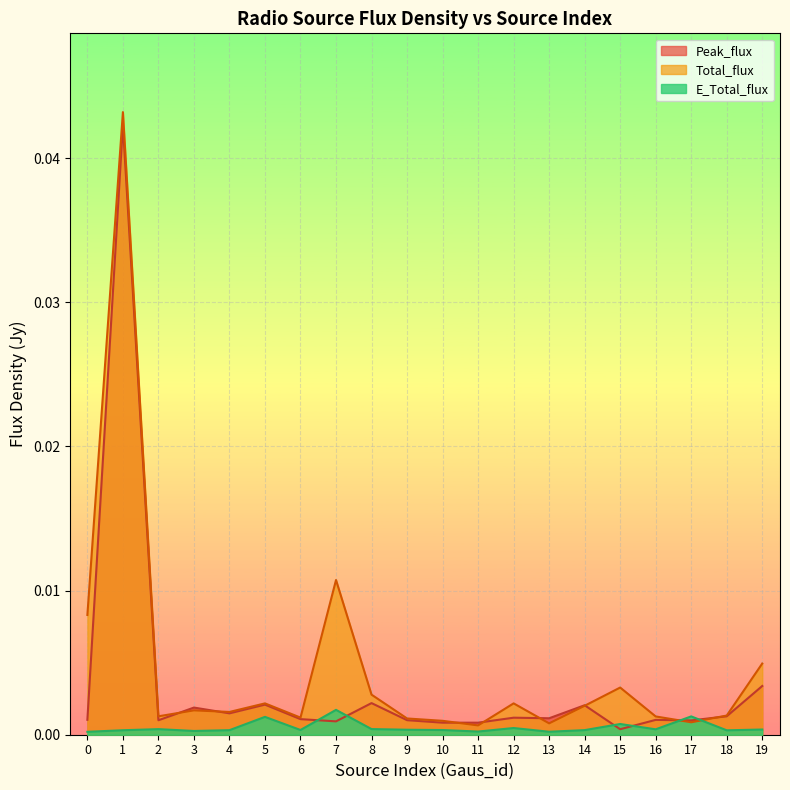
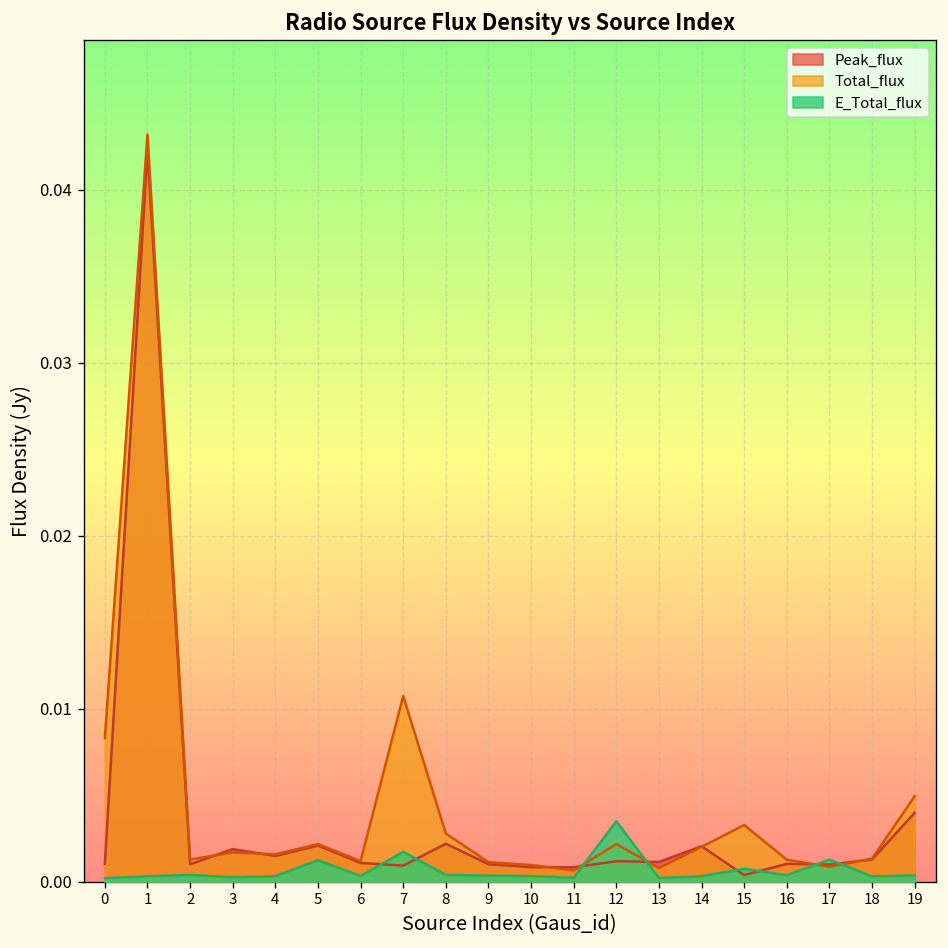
E_Total_flux, 12: 0.0005 -> 0.0035
Peak_flux, 19: 0.0034 -> 0.0040
